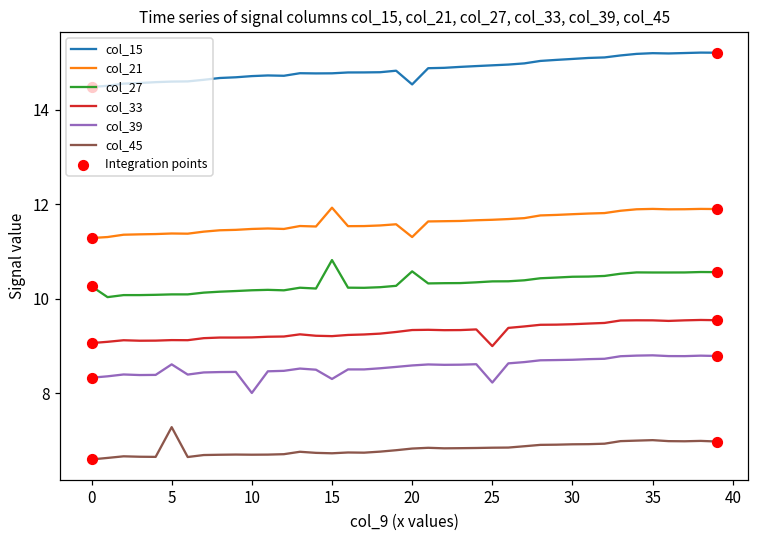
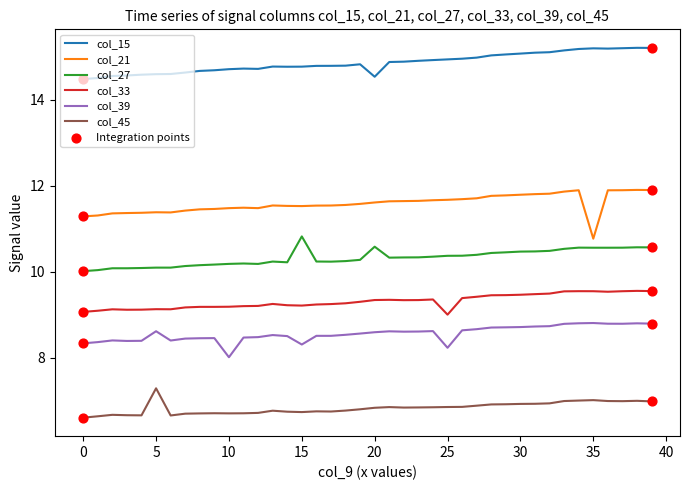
col_27, 0: 10.3 -> 10.0
col_21, 15: 11.9 -> 11.5
col_21, 20: 11.3 -> 11.6
col_21, 35: 11.9 -> 10.8
